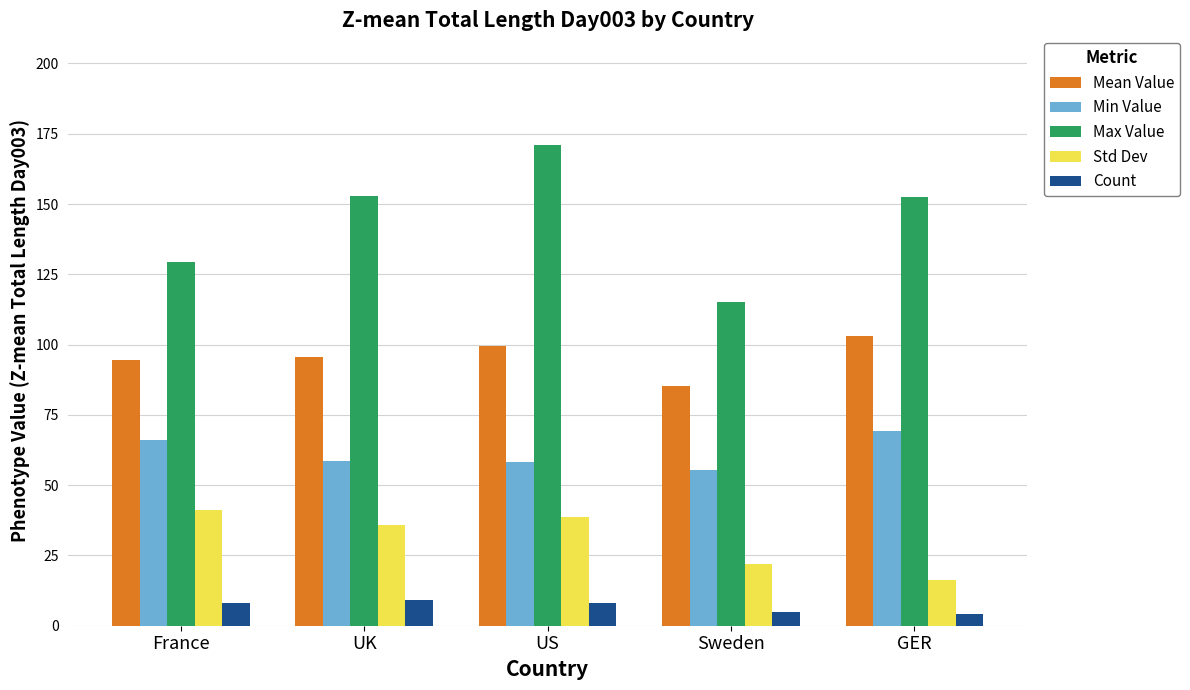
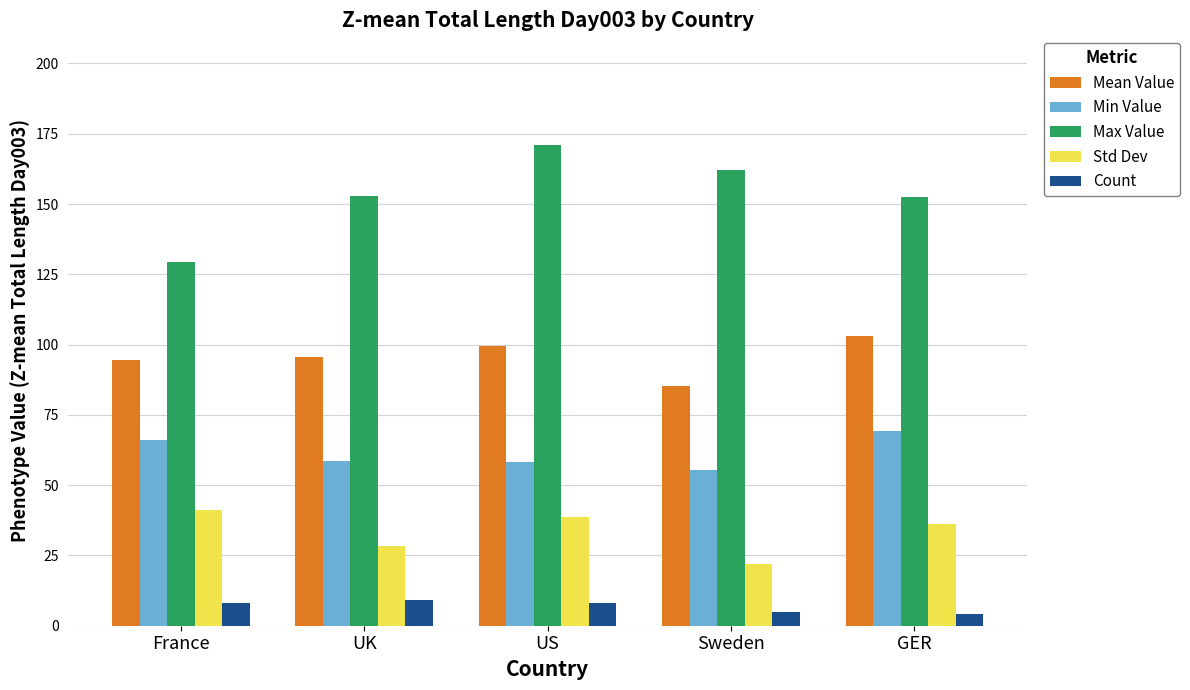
Std Dev, UK: 36 -> 28
Max Value, Sweden: 115 -> 162
Std Dev, GER: 16 -> 36
